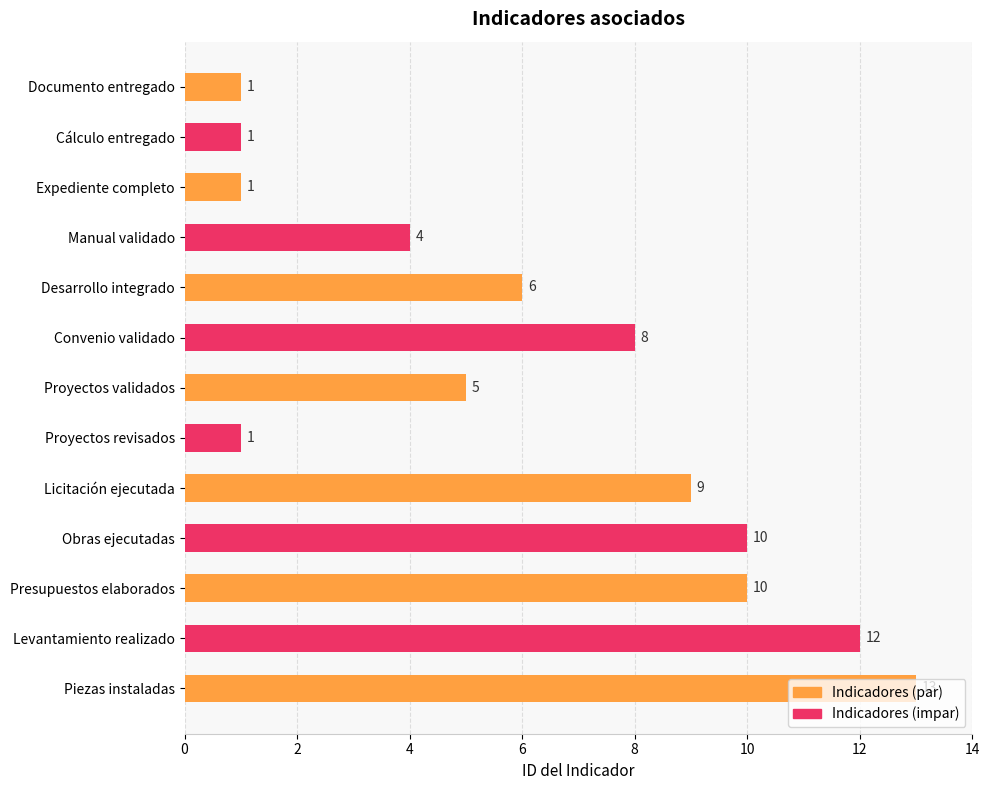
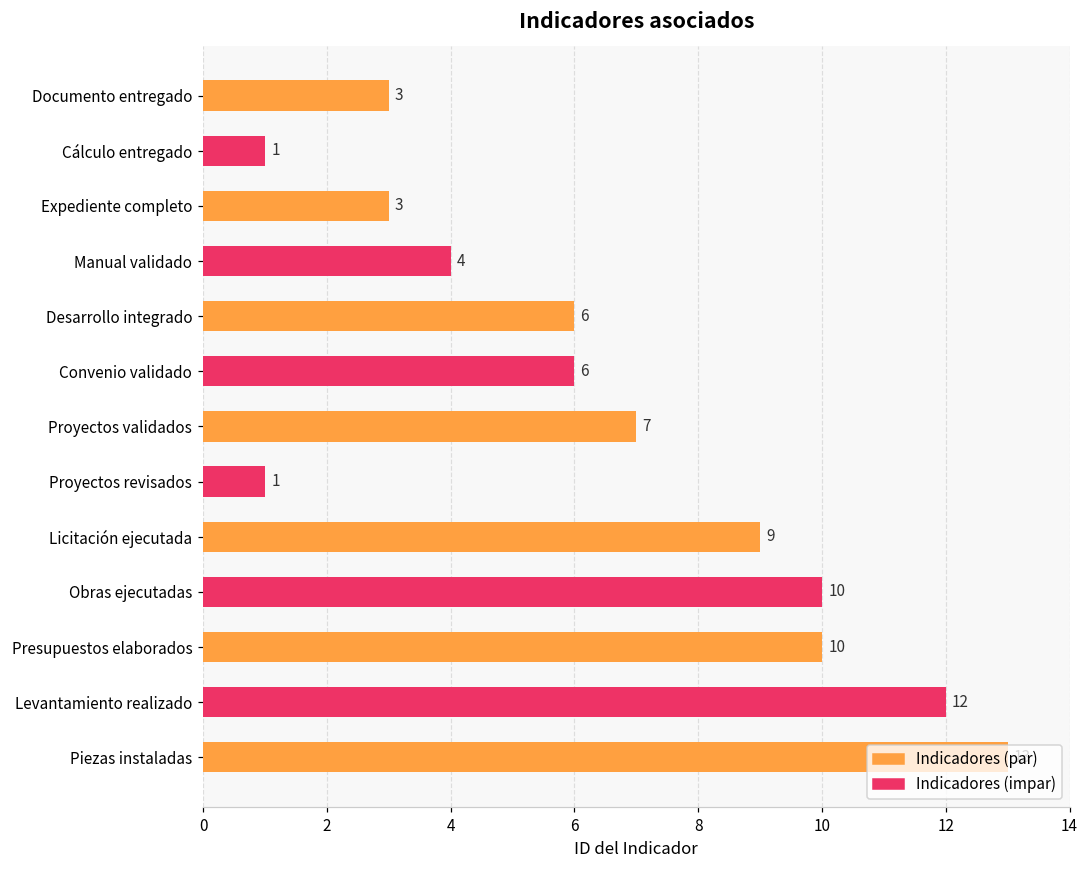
Documento entregado: 1 -> 3
Expediente completo: 1 -> 3
Convenio validado: 8 -> 6
Proyectos validados: 5 -> 7
